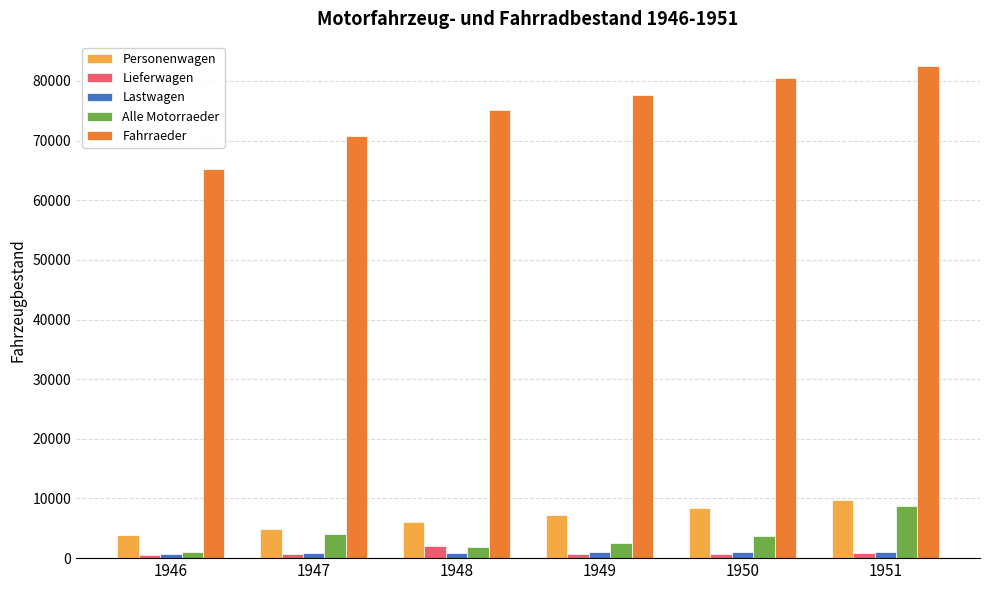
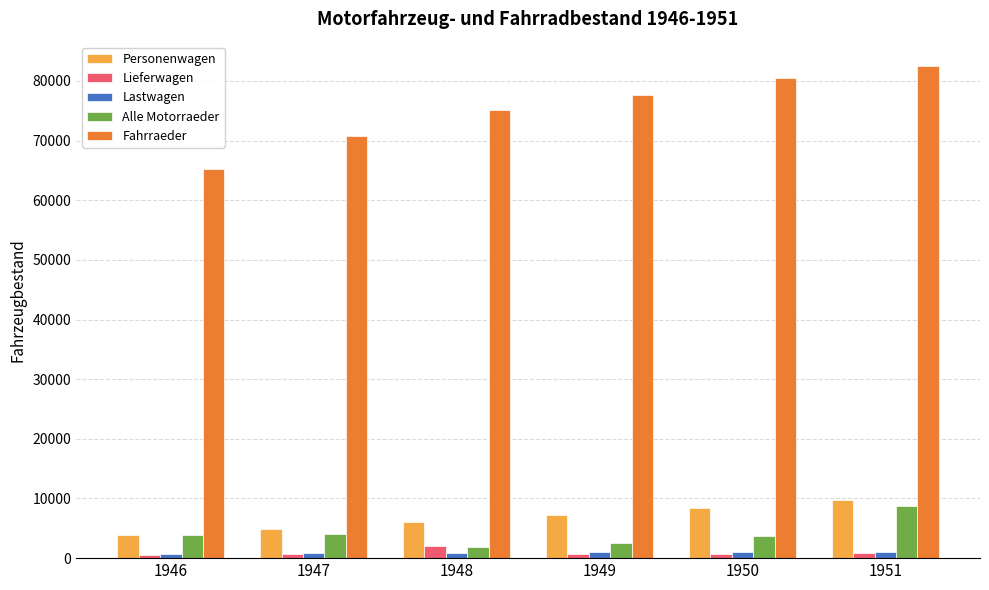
Alle Motorraeder, 1946: 1000 -> 4000
